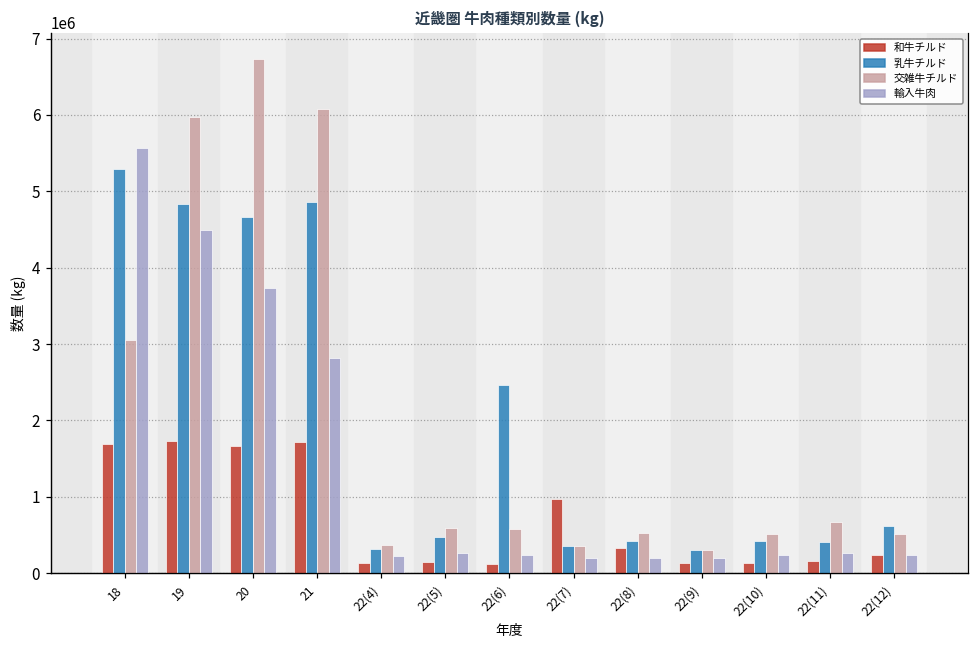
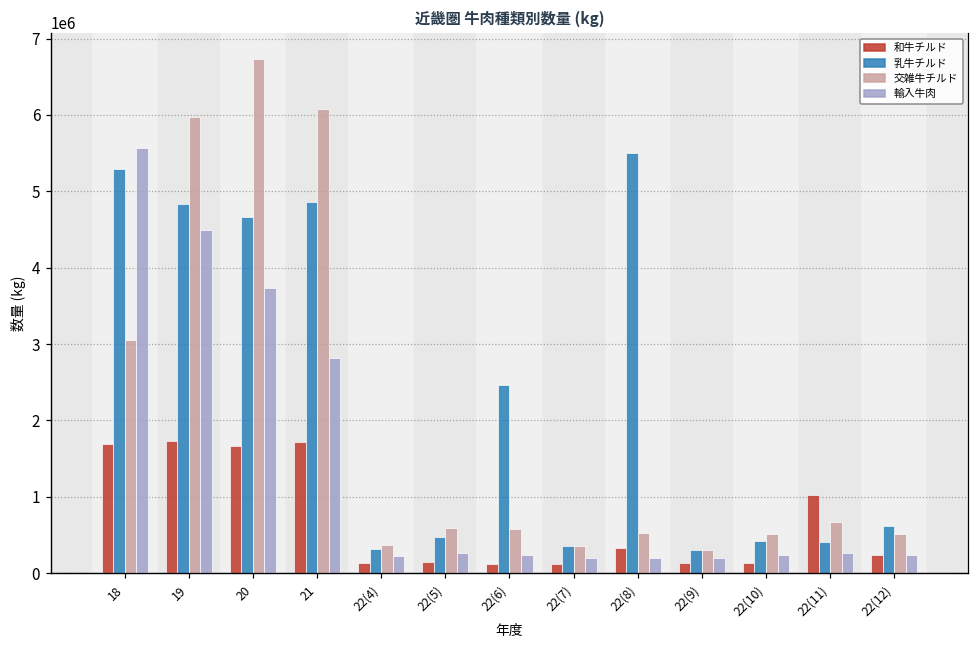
和牛チルド, 22(7): 1000000 -> 100000
乳牛チルド, 22(8): 400000 -> 5500000
和牛チルド, 22(11): 200000 -> 1000000
